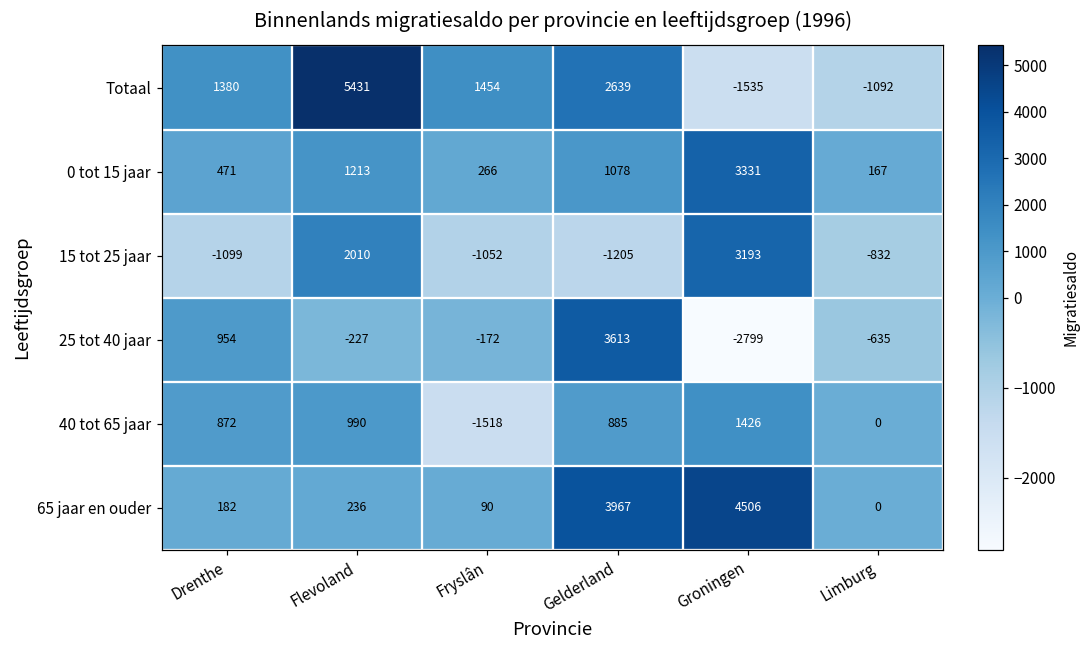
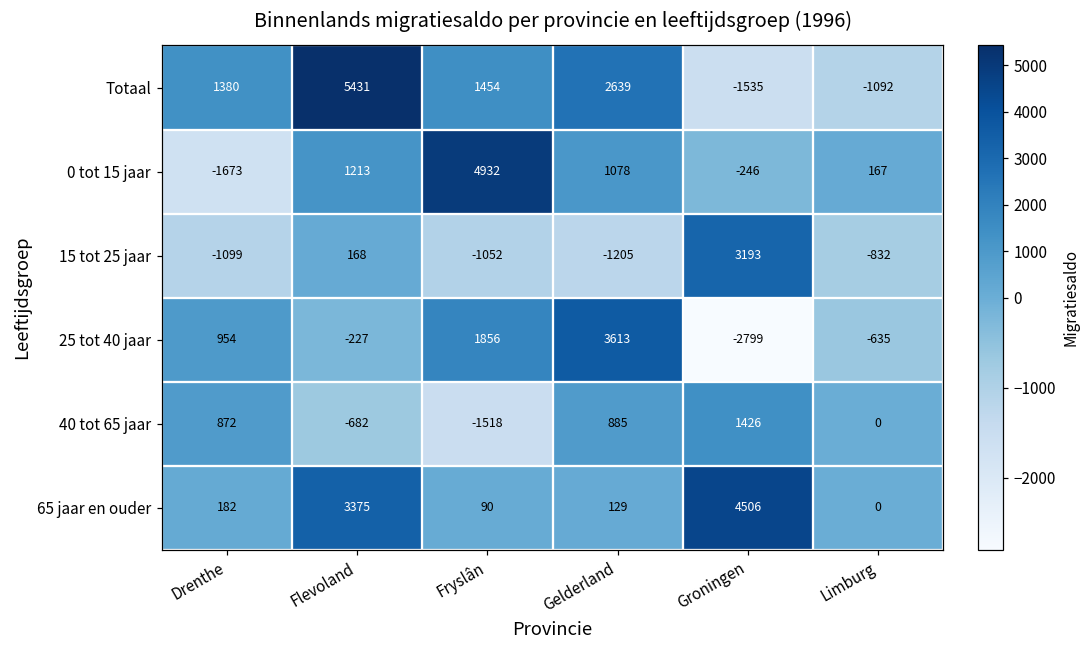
0 tot 15 jaar, Drenthe: 471 -> -1673
0 tot 15 jaar, Fryslân: 266 -> 4932
0 tot 15 jaar, Groningen: 3331 -> -246
15 tot 25 jaar, Flevoland: 2010 -> 168
25 tot 40 jaar, Fryslân: -172 -> 1856
40 tot 65 jaar, Flevoland: 990 -> -682
65 jaar en ouder, Flevoland: 236 -> 3375
65 jaar en ouder, Gelderland: 3967 -> 129
